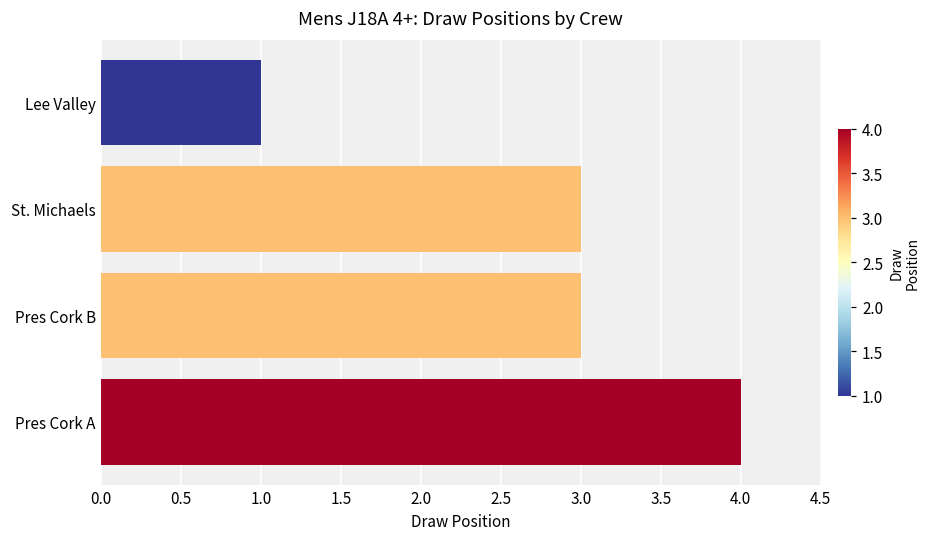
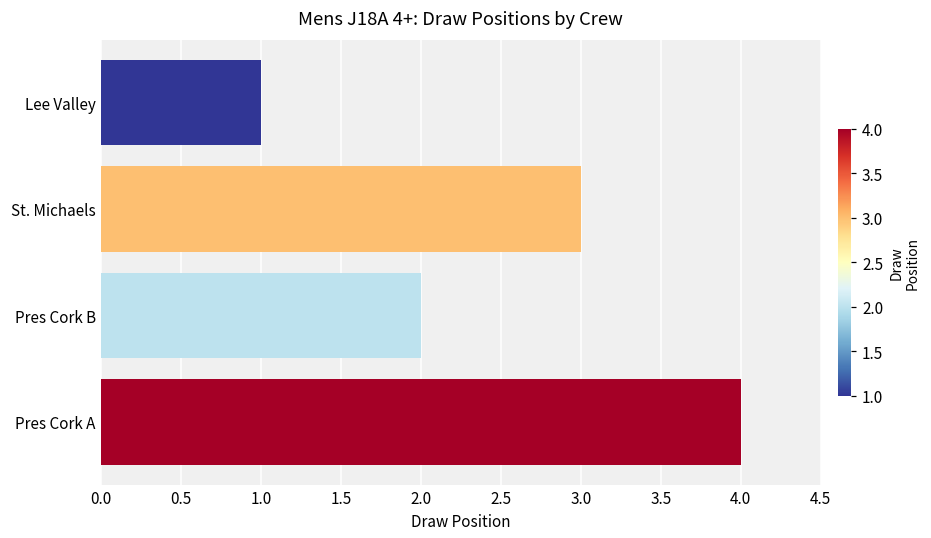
Pres Cork B: 3 -> 2
